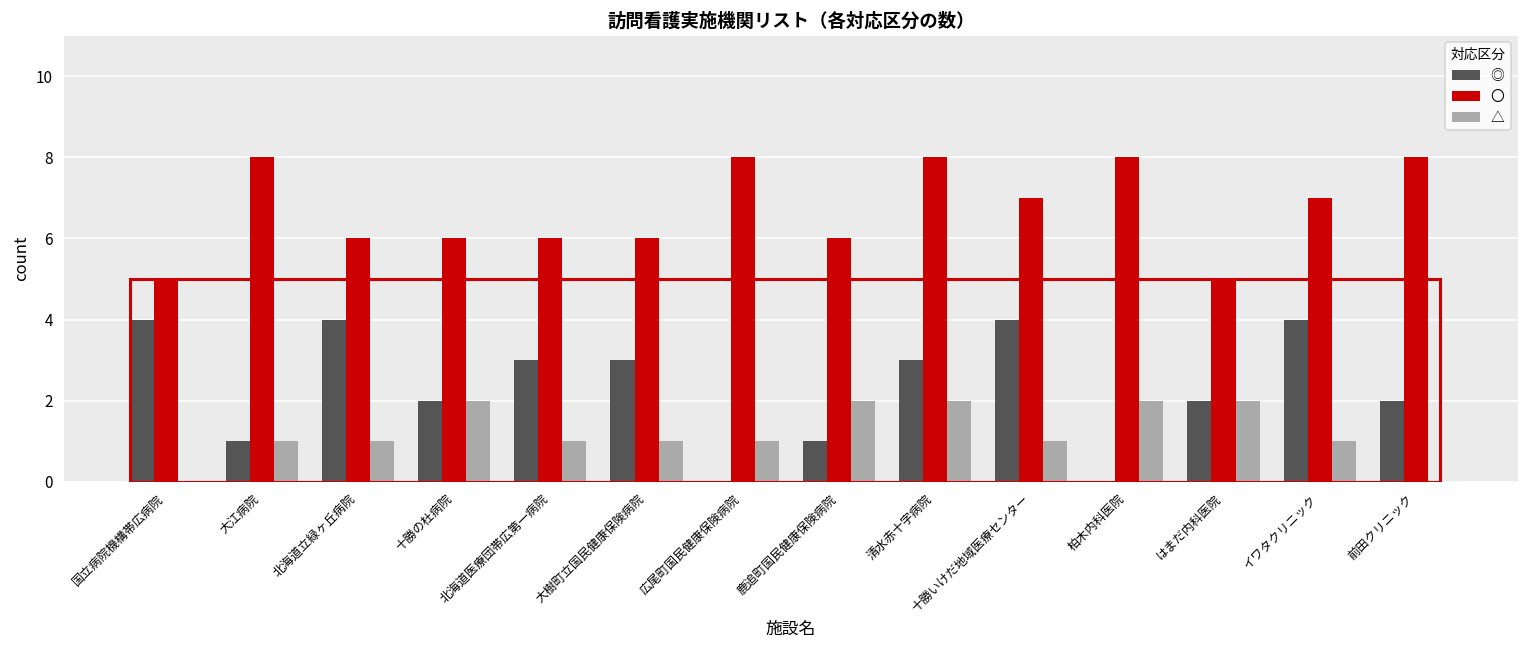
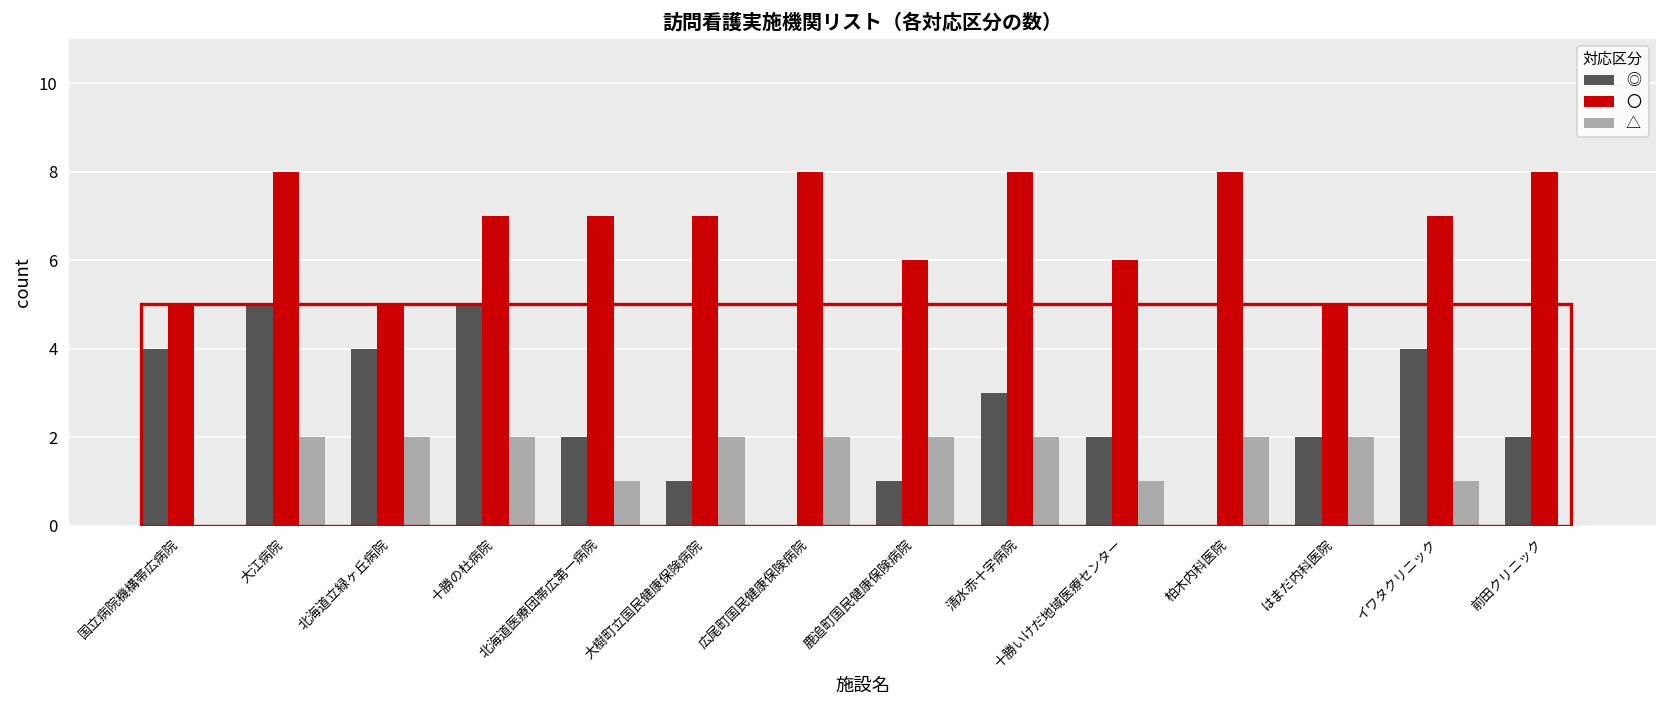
◎, 大江病院: 1 -> 5
△, 大江病院: 1 -> 2
〇, 北海道立緑ヶ丘病院: 6 -> 5
△, 北海道立緑ヶ丘病院: 1 -> 2
◎, 十勝の杜病院: 2 -> 5
〇, 十勝の杜病院: 6 -> 7
◎, 北海道医療団帯広第一病院: 3 -> 2
〇, 北海道医療団帯広第一病院: 6 -> 7
◎, 大樹町立国民健康保険病院: 3 -> 1
〇, 大樹町立国民健康保険病院: 6 -> 7
△, 大樹町立国民健康保険病院: 1 -> 2
△, 広尾町国民健康保険病院: 1 -> 2
◎, 十勝いけだ地域医療センター: 4 -> 2
〇, 十勝いけだ地域医療センター: 7 -> 6
